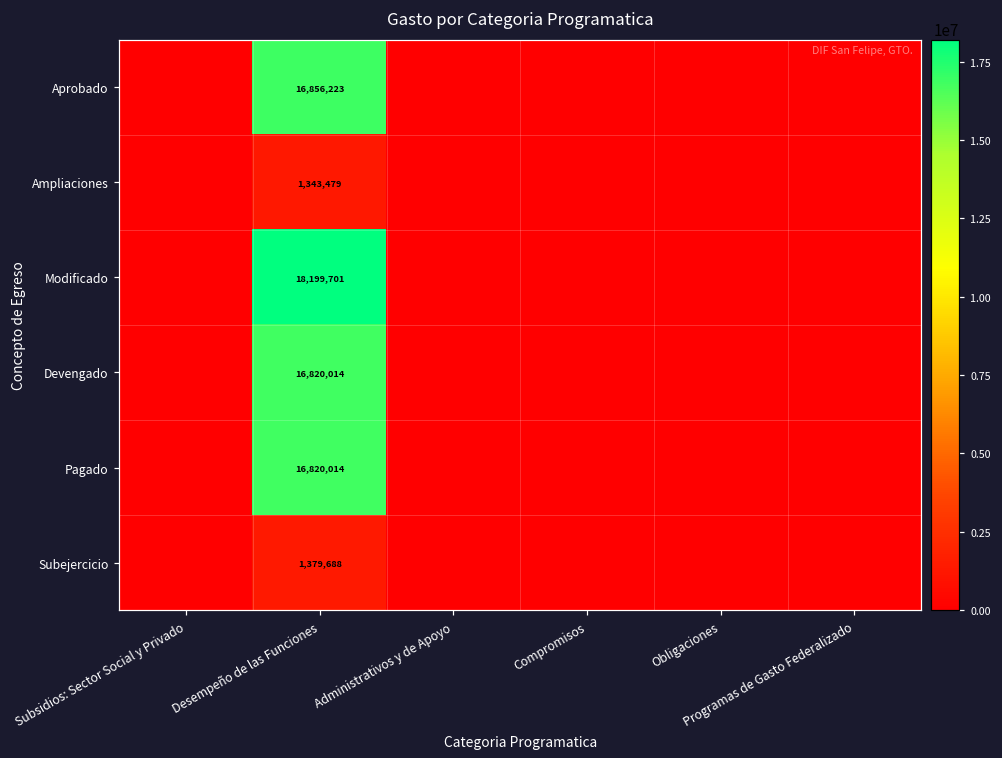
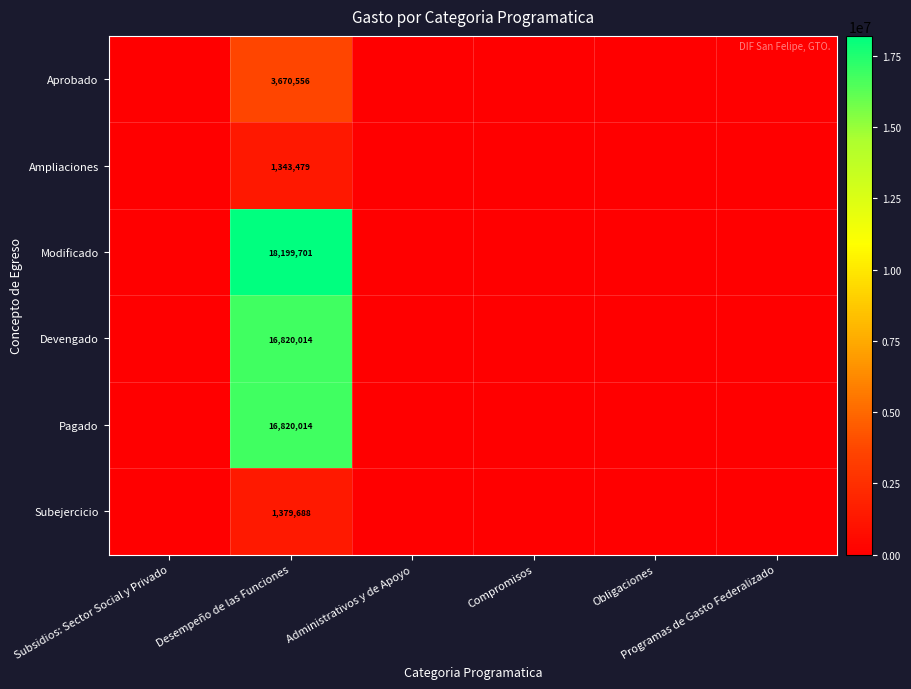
Aprobado, Desempeño de las Funciones: 16,856,223 -> 3,670,556
